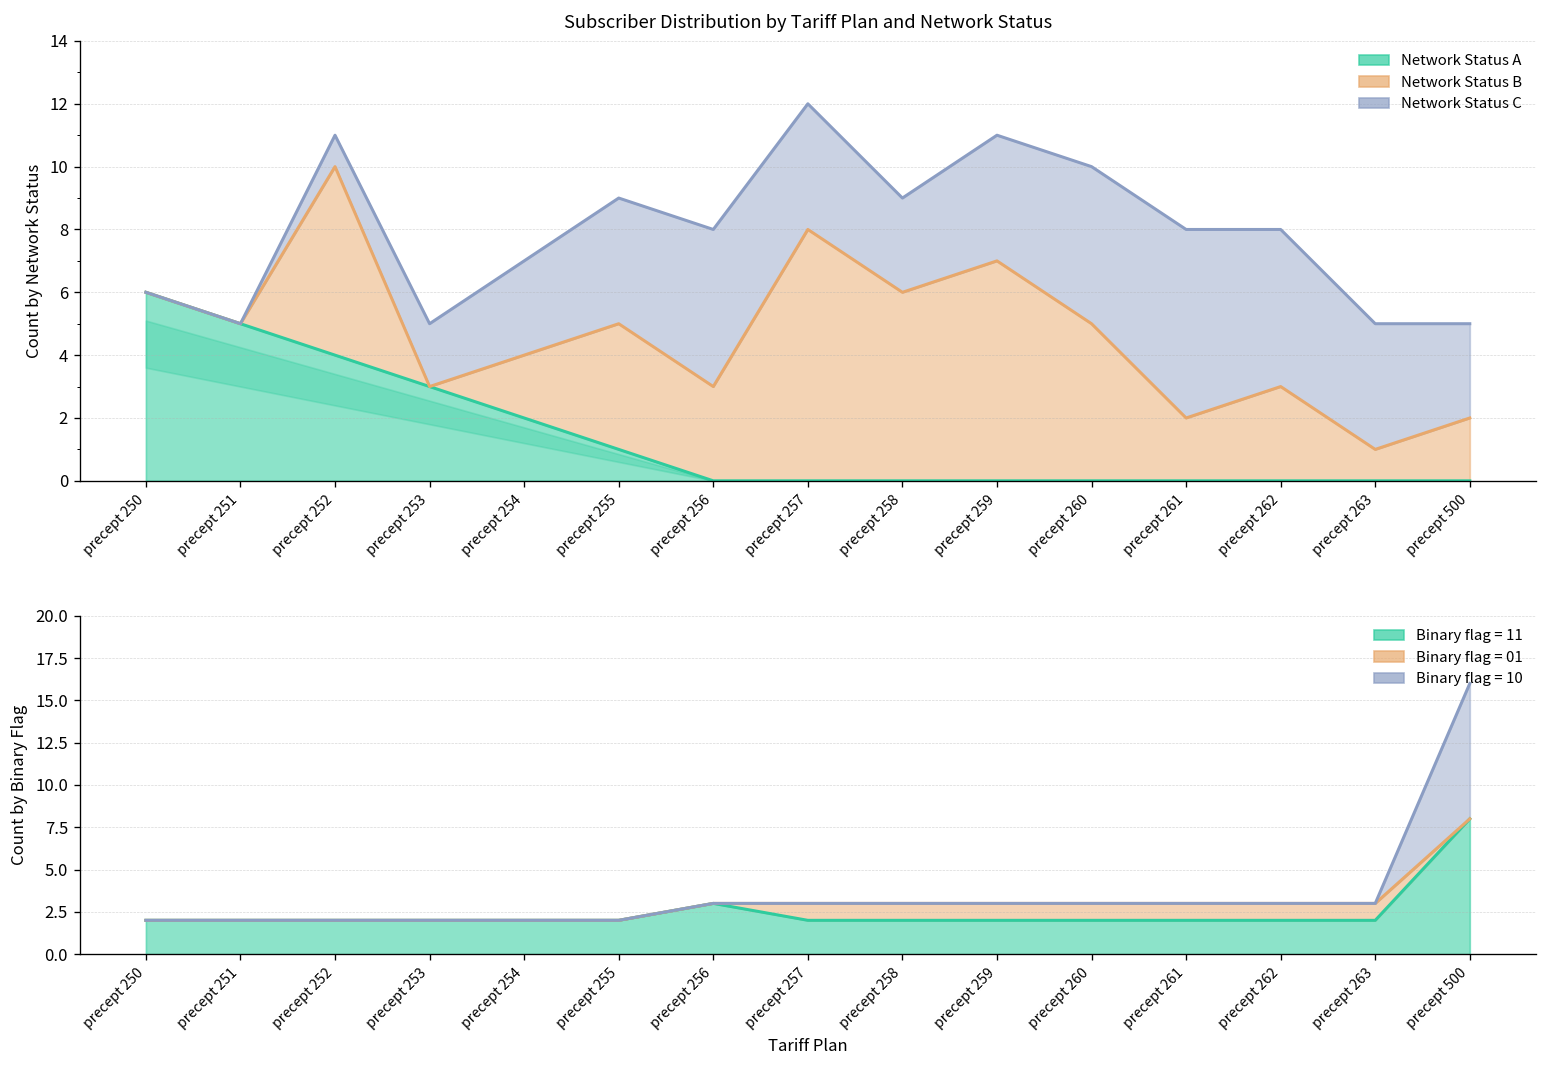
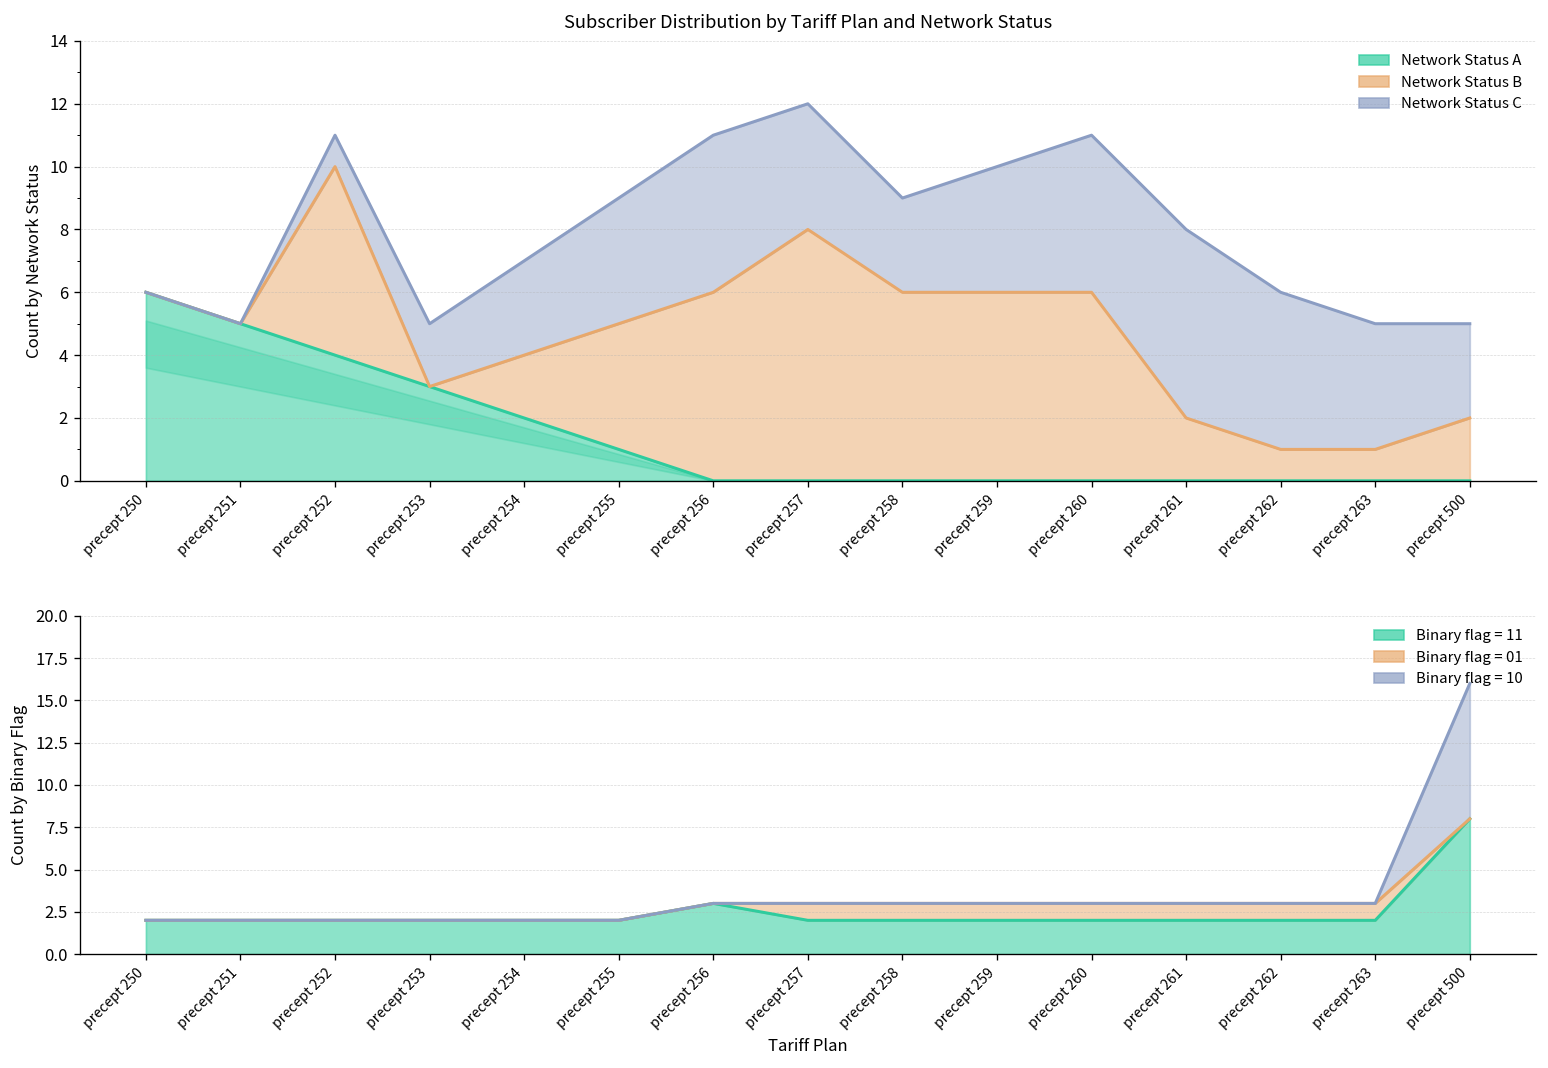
Subscriber Distribution by Tariff Plan and Network Status, Network Status B, precept 256: 3 -> 6
Subscriber Distribution by Tariff Plan and Network Status, Network Status B, precept 259: 7 -> 6
Subscriber Distribution by Tariff Plan and Network Status, Network Status B, precept 260: 5 -> 6
Subscriber Distribution by Tariff Plan and Network Status, Network Status B, precept 262: 3 -> 1
